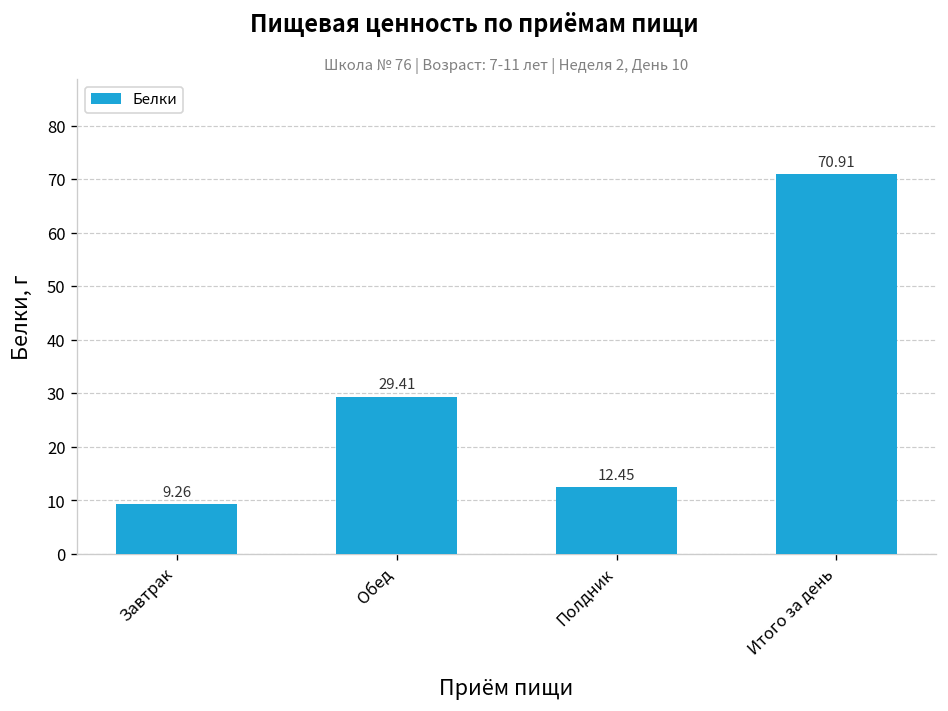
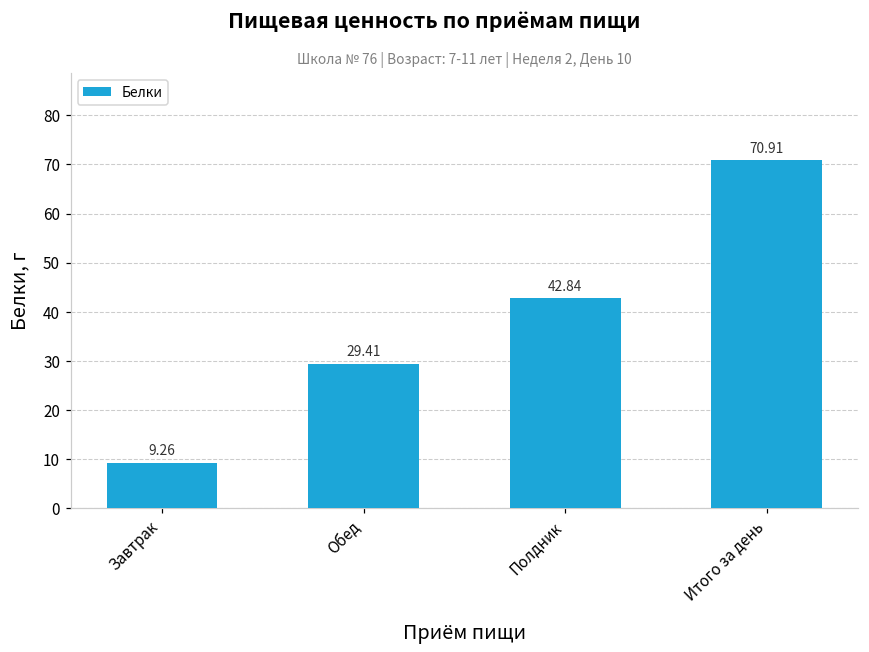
Полдник: 12.45 -> 42.84
